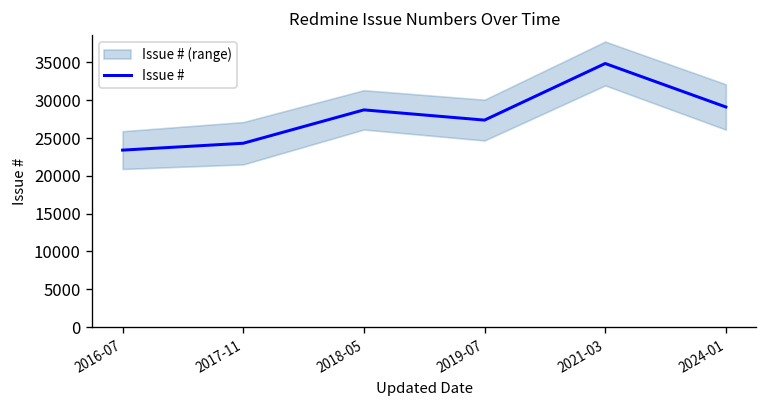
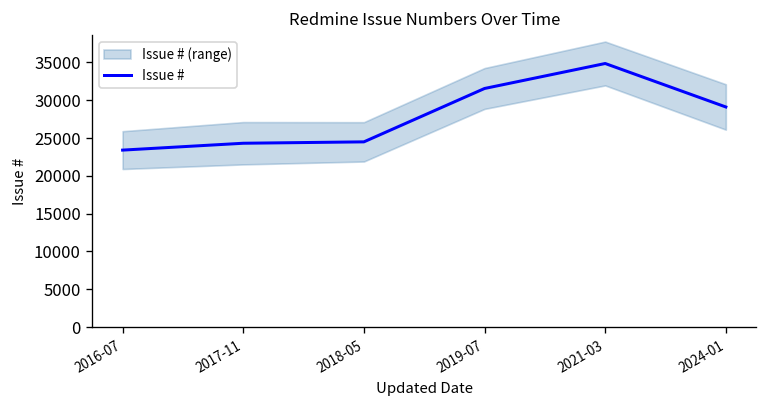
Issue #, 2018-05: 29000 -> 24000
Issue #, 2019-07: 27000 -> 32000
